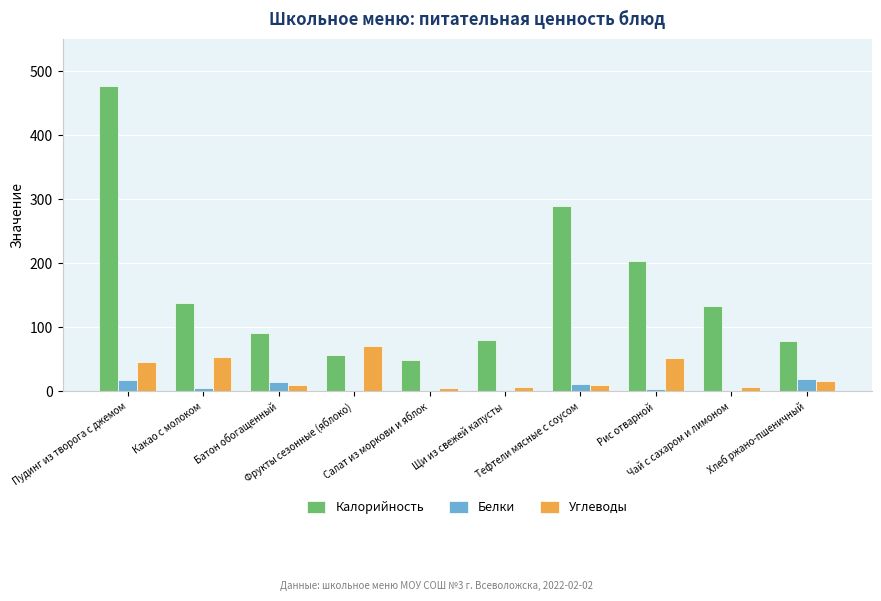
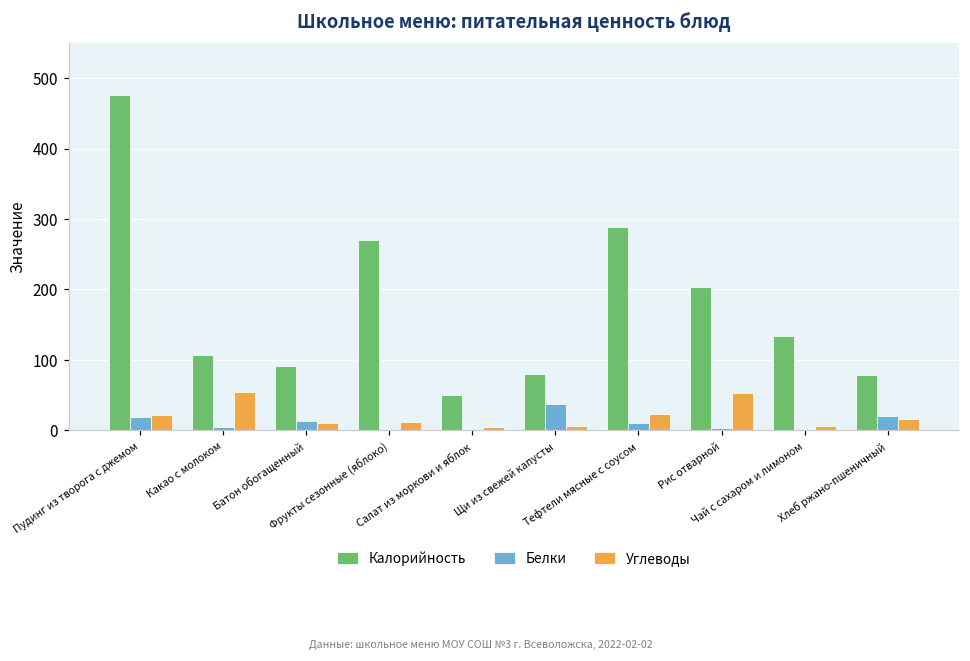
Углеводы, Пудинг из творога с джемом: 50 -> 20
Калорийность, Какао с молоком: 140 -> 110
Калорийность, Фрукты сезонные (яблоко): 60 -> 270
Углеводы, Фрукты сезонные (яблоко): 70 -> 10
Белки, Щи из свежей капусты: 0 -> 40
Углеводы, Тефтели мясные с соусом: 10 -> 20
